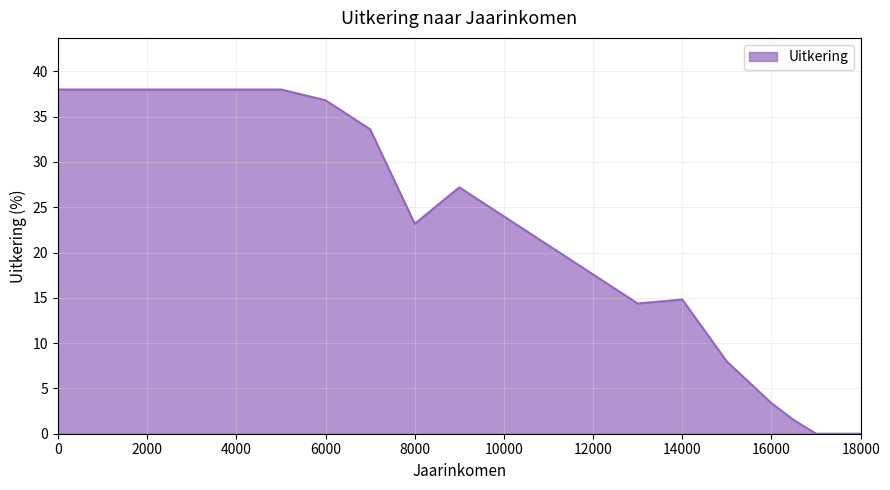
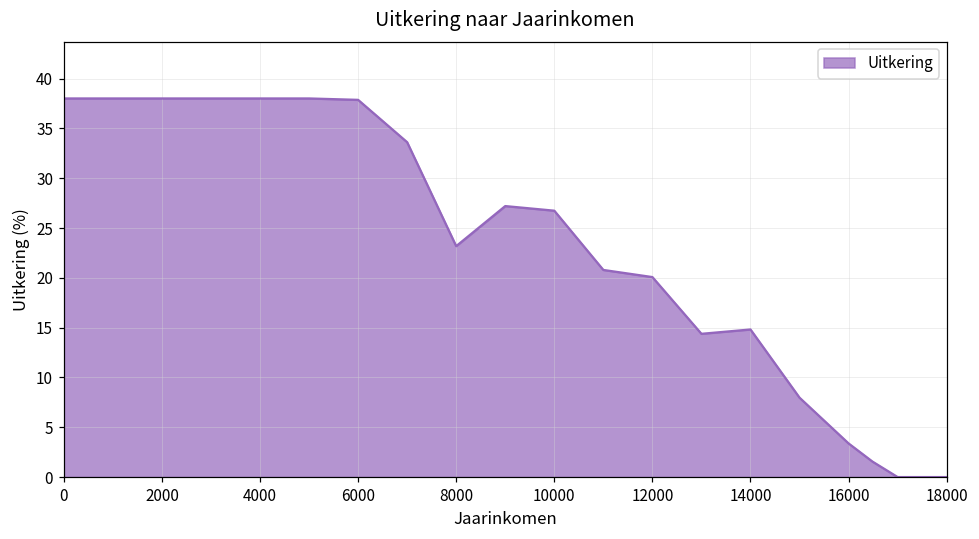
6000: 37 -> 38
10000: 24 -> 27
12000: 18 -> 20
